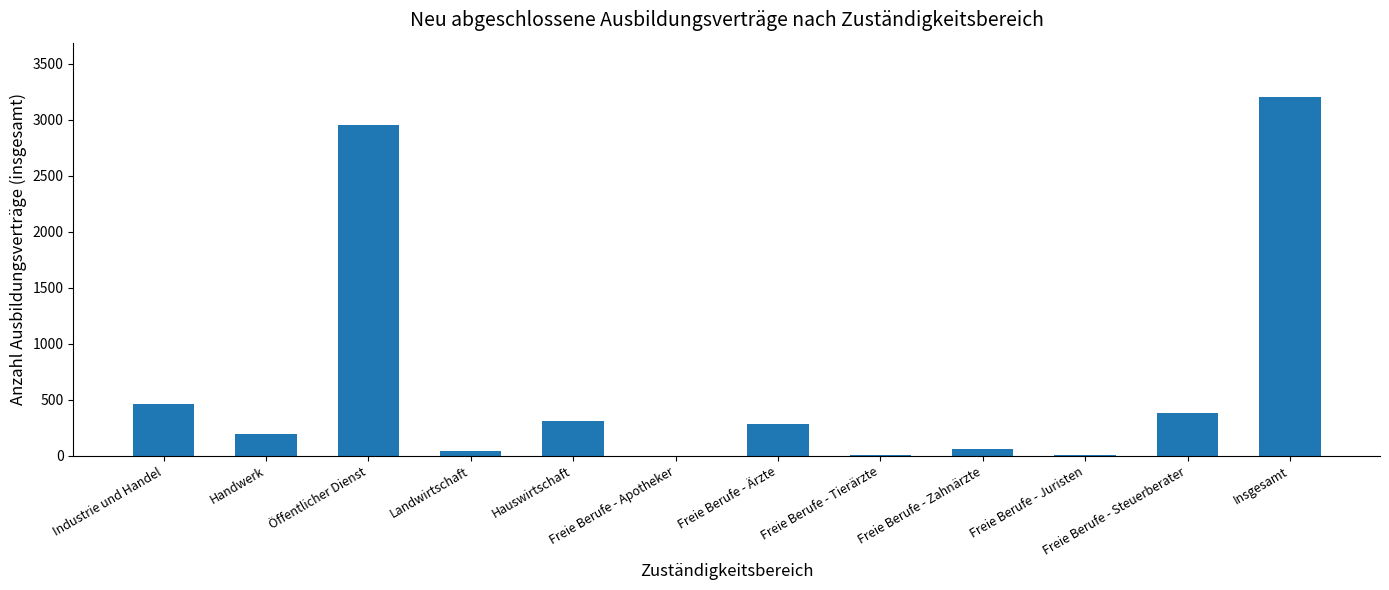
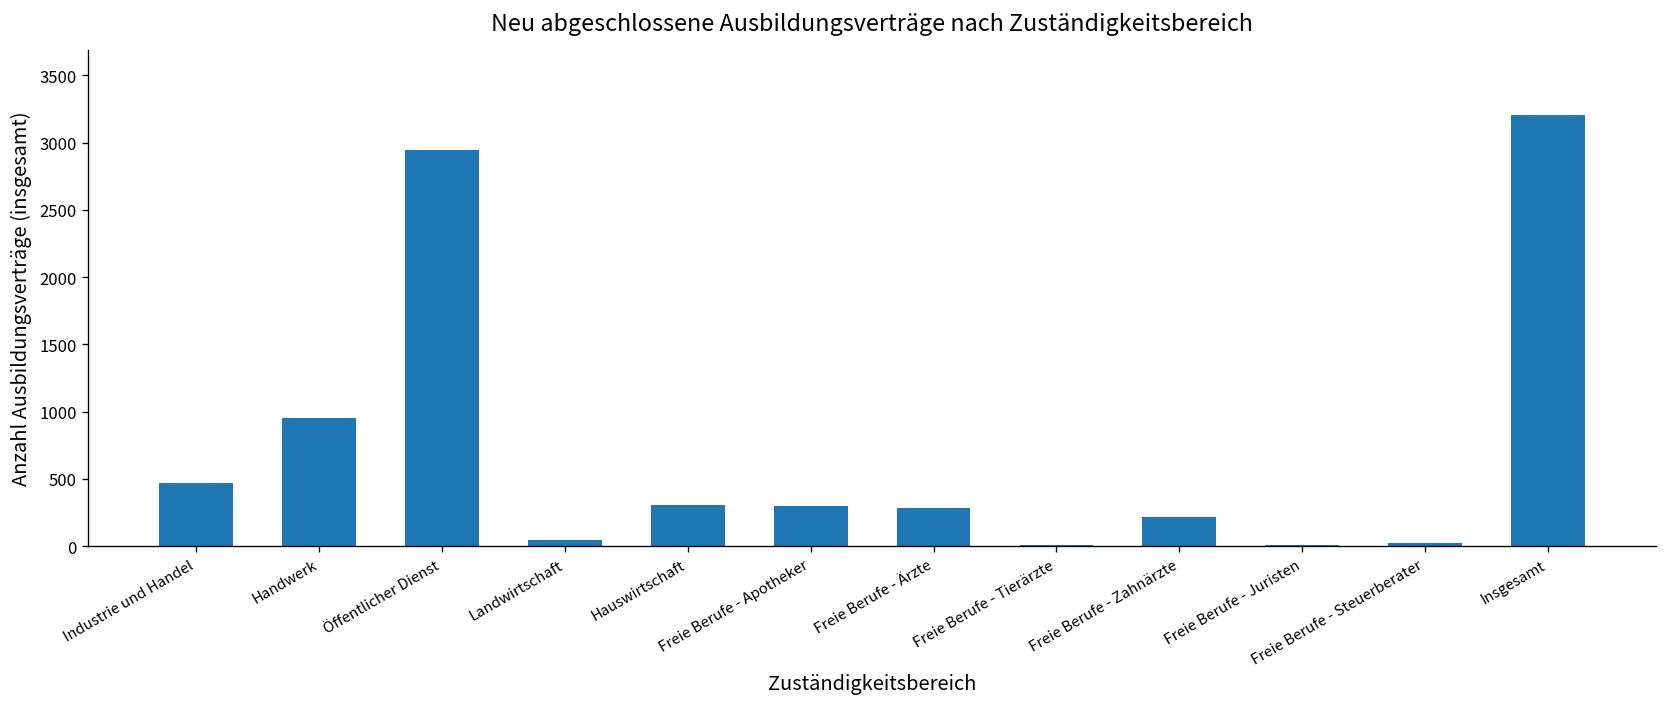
Handwerk: 200 -> 950
Freie Berufe - Apotheker: 0 -> 300
Freie Berufe - Zahnärzte: 60 -> 220
Freie Berufe - Steuerberater: 390 -> 20
